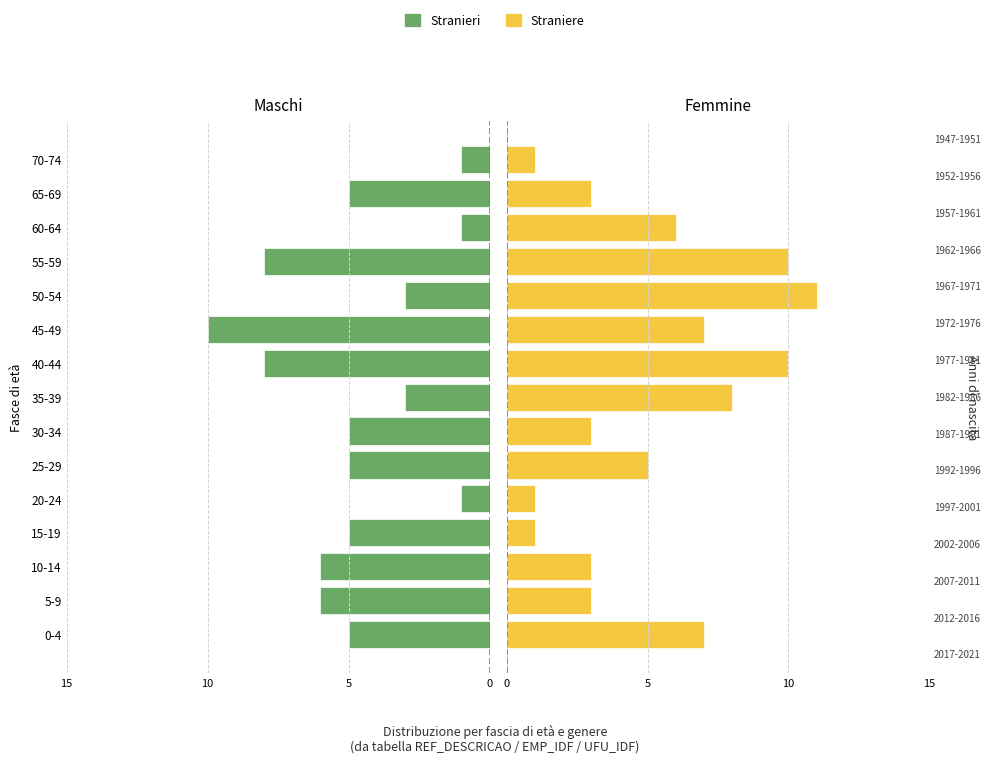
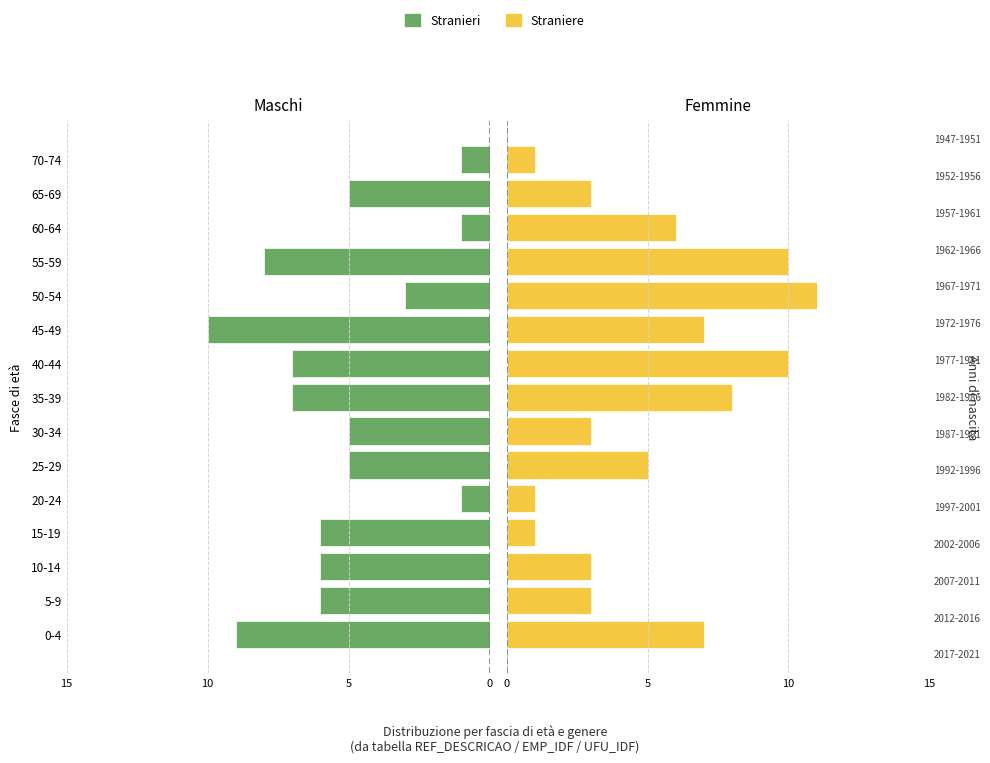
Maschi, 40-44: 8 -> 7
Maschi, 35-39: 3 -> 7
Maschi, 15-19: 5 -> 6
Maschi, 0-4: 5 -> 9
